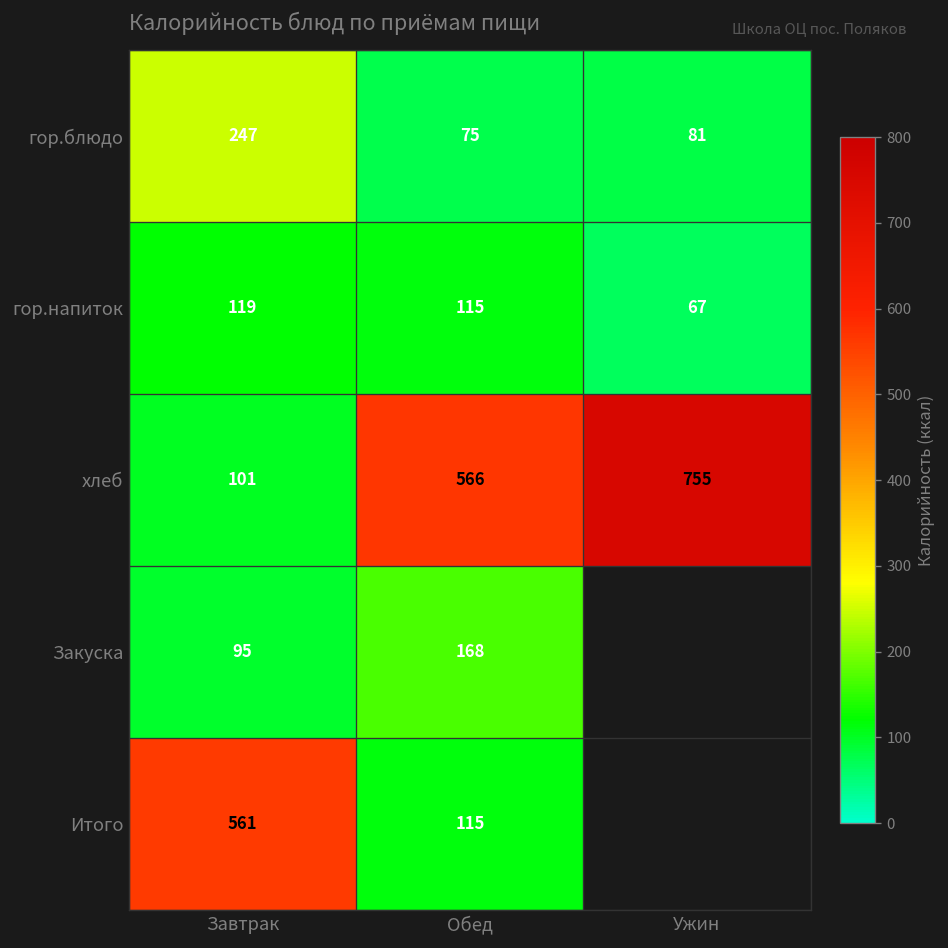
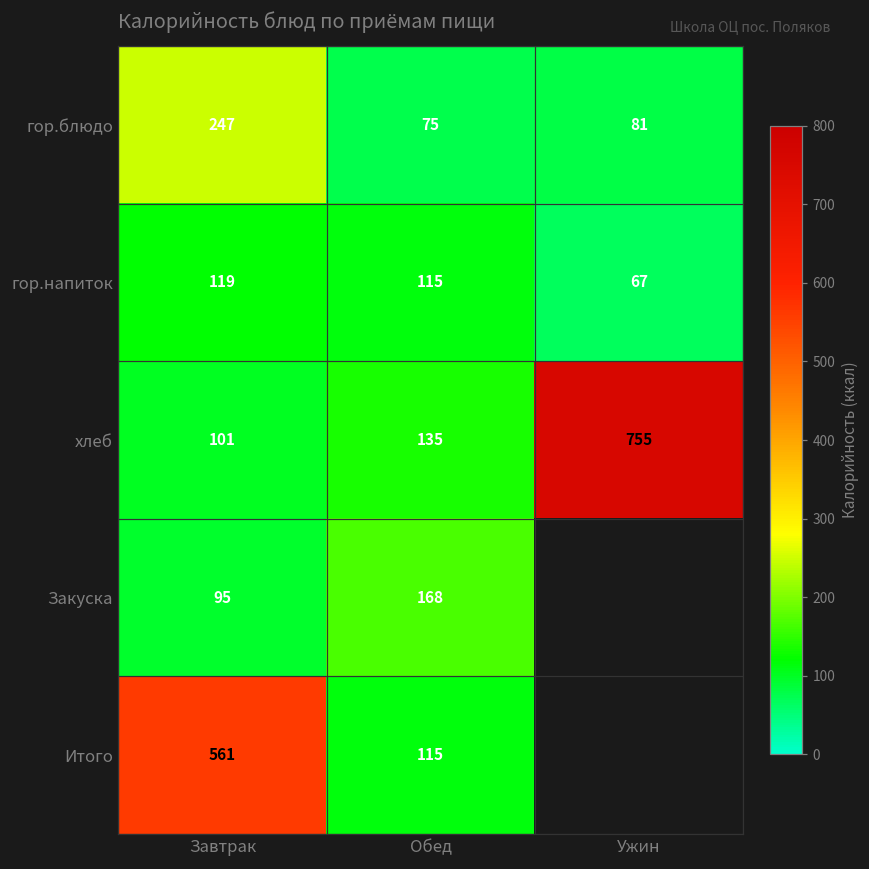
хлеб, Обед: 566 -> 135
